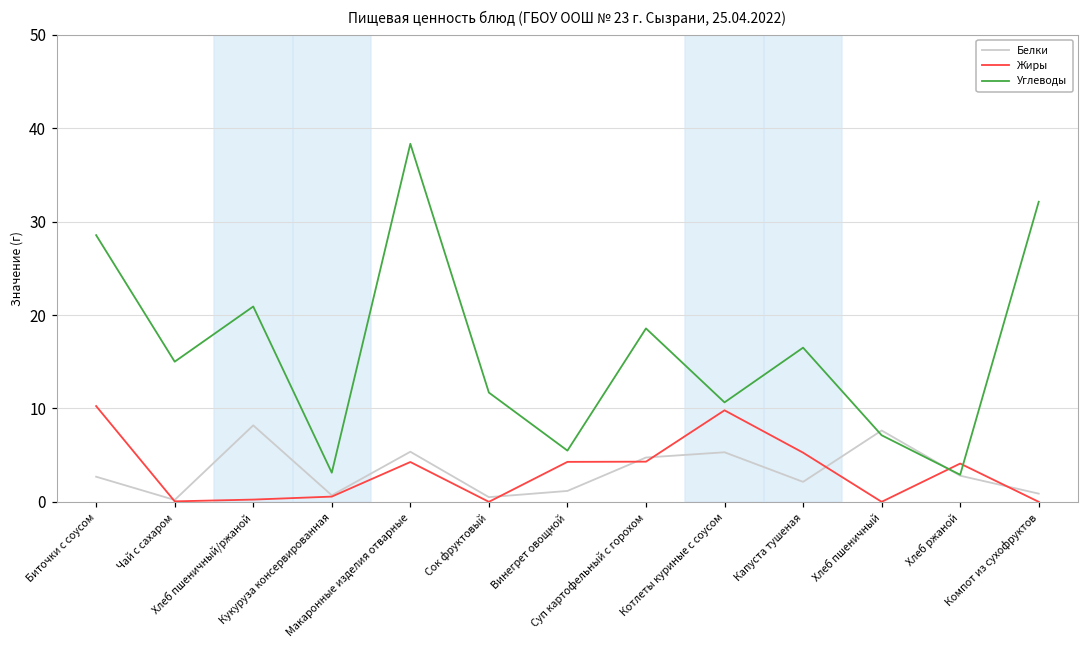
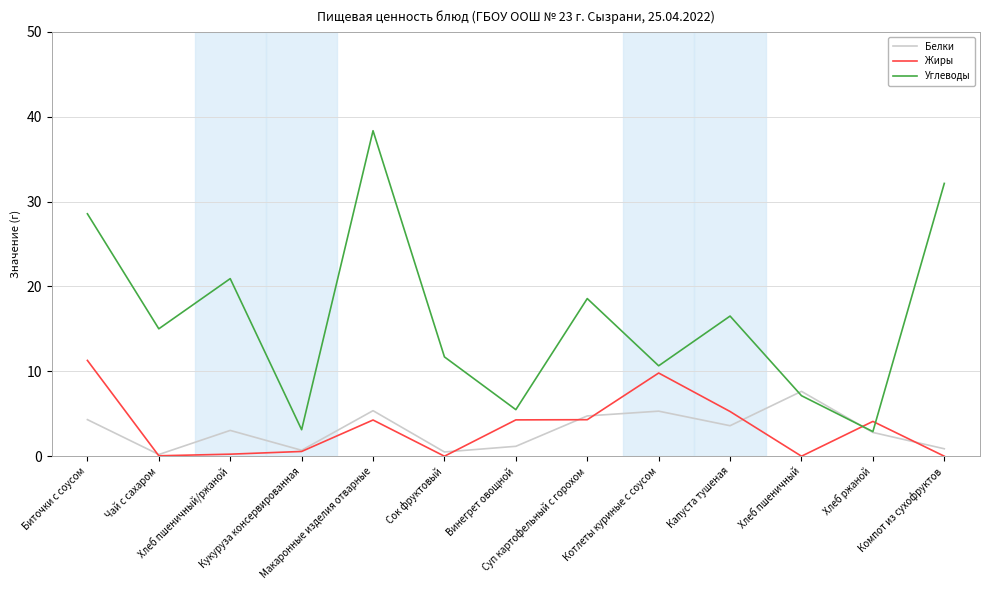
Белки, Биточки с соусом: 3 -> 4
Жиры, Биточки с соусом: 10 -> 11
Белки, Хлеб пшеничный/ржаной: 8 -> 3
Белки, Капуста тушеная: 2 -> 4
